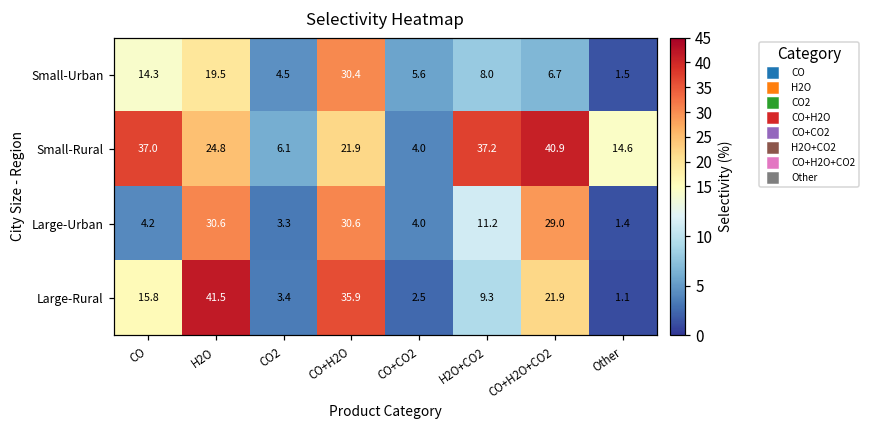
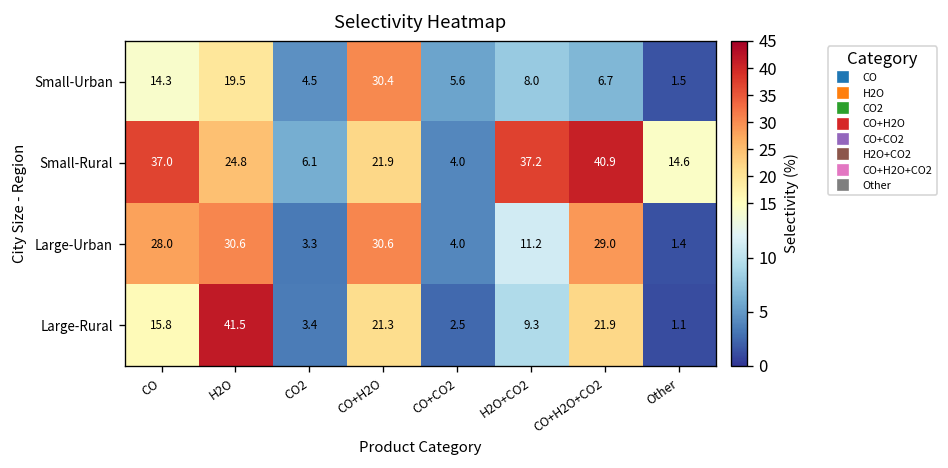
Large-Urban, CO: 4.2 -> 28.0
Large-Rural, CO+H2O: 35.9 -> 21.3
